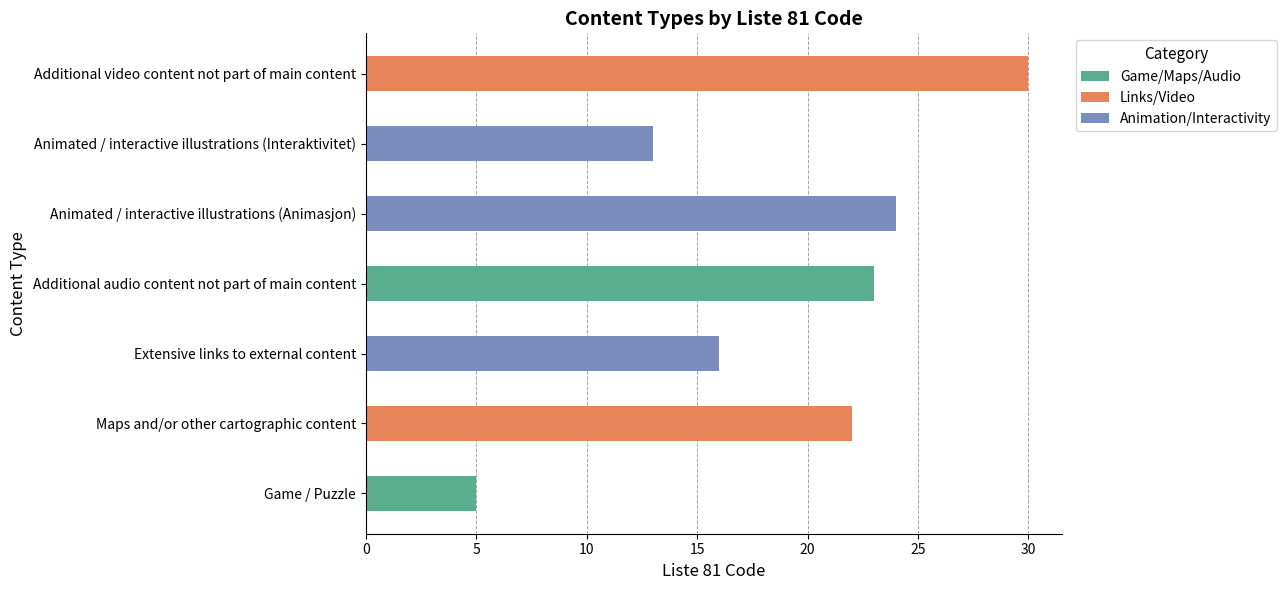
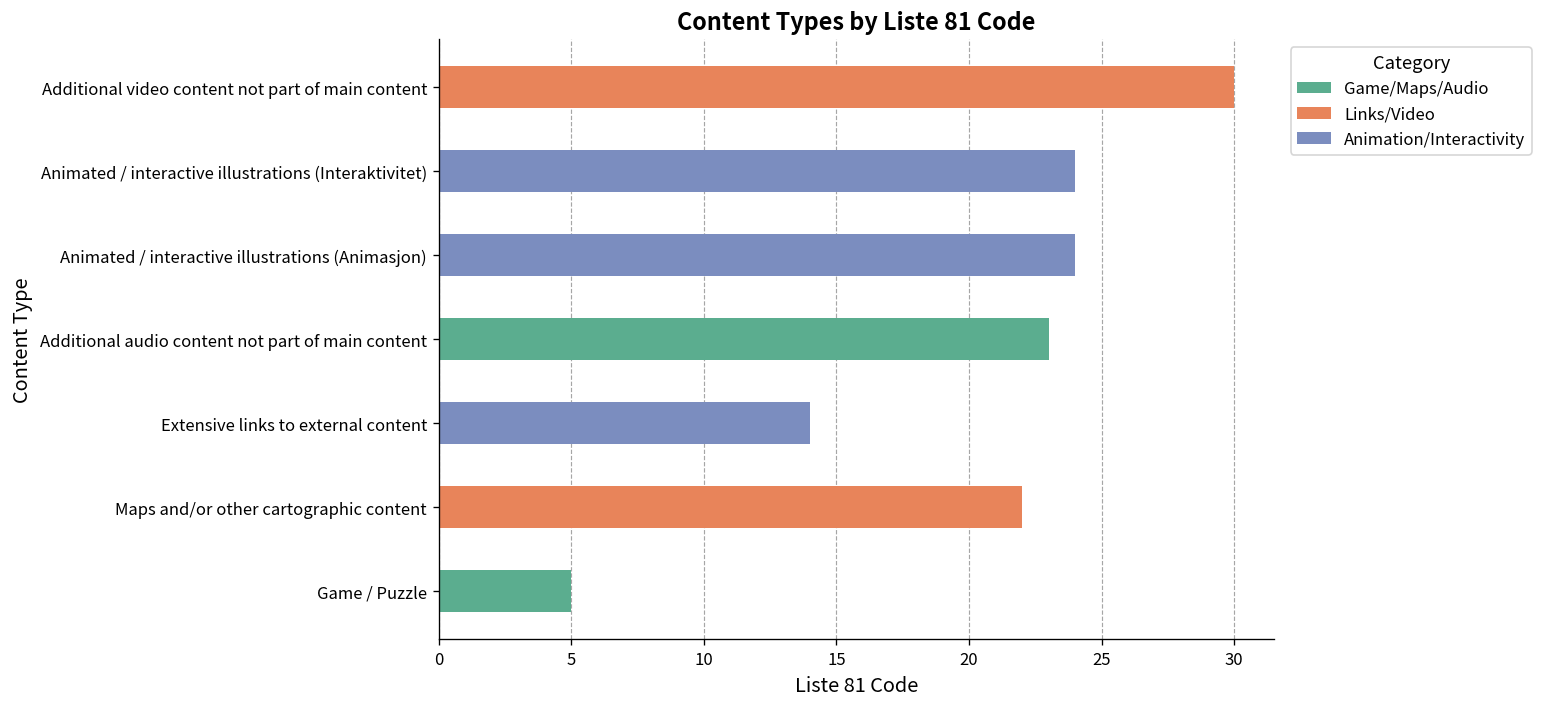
Animated / interactive illustrations (Interaktivitet): 13 -> 24
Extensive links to external content: 16 -> 14
